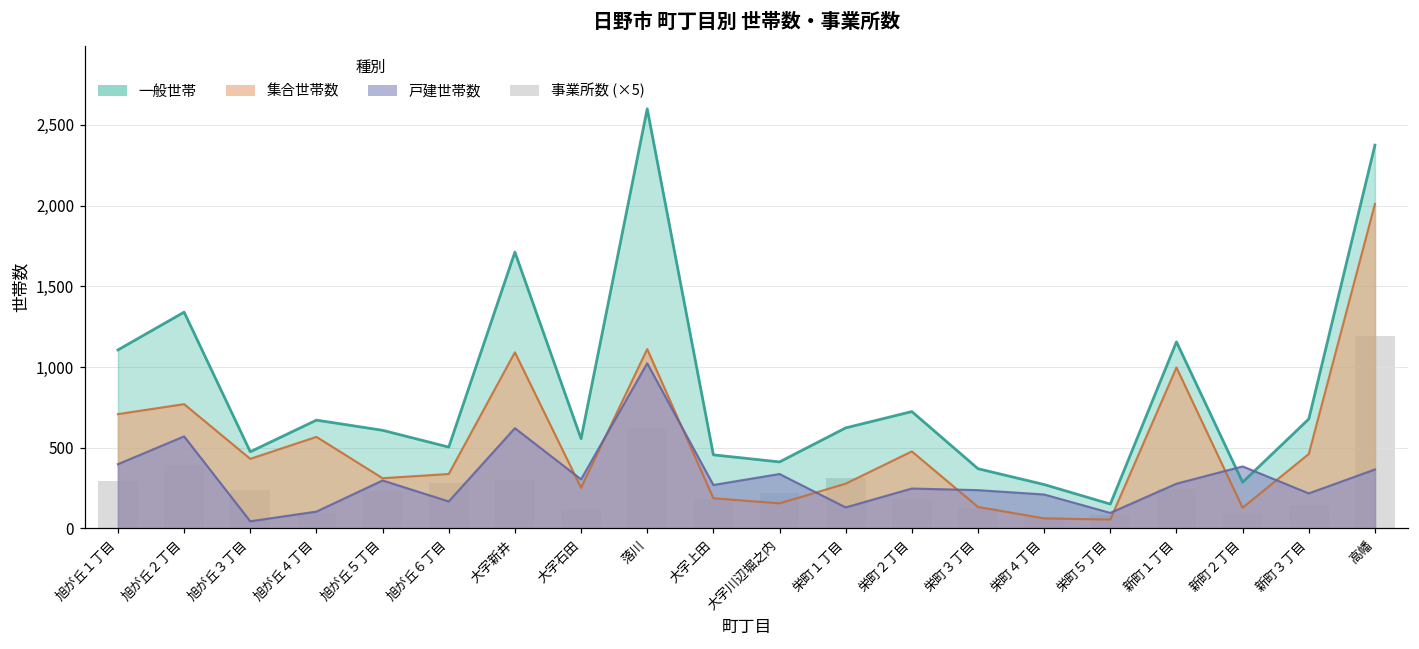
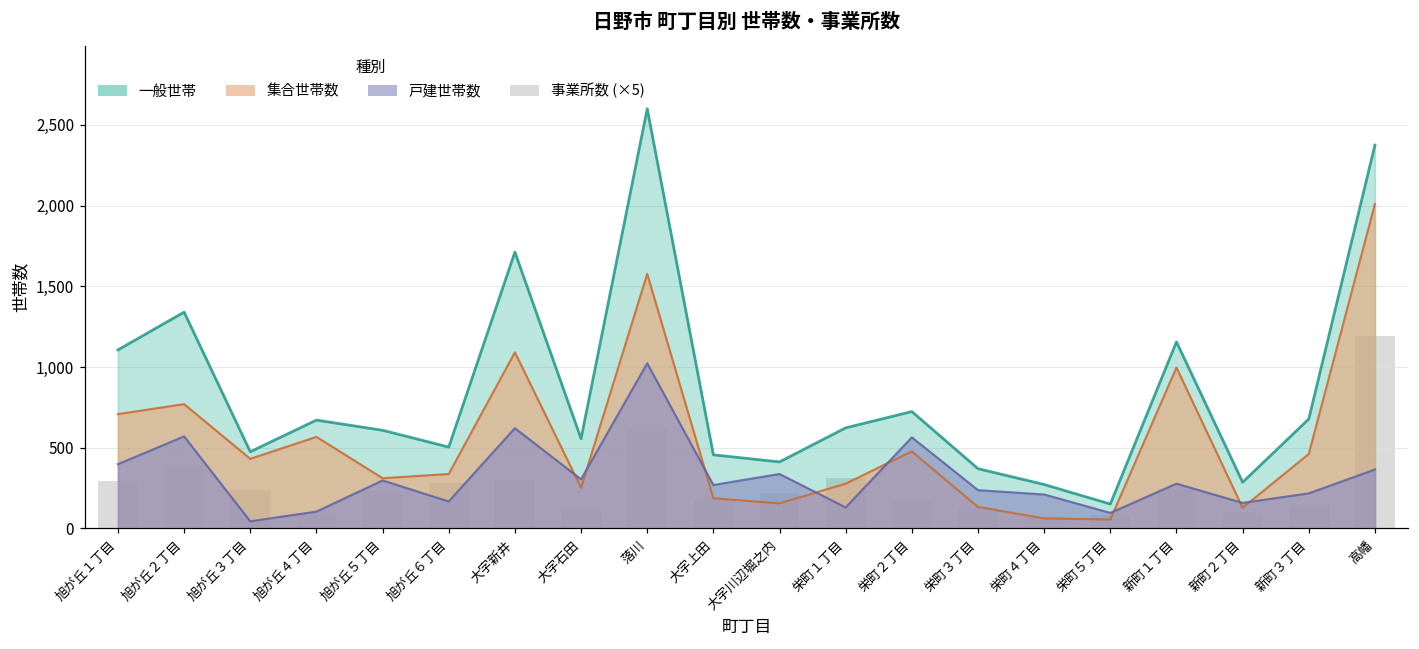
集合世帯数, 落川: 1,110 -> 1,580
戸建世帯数, 栄町２丁目: 250 -> 560
戸建世帯数, 新町２丁目: 380 -> 160
